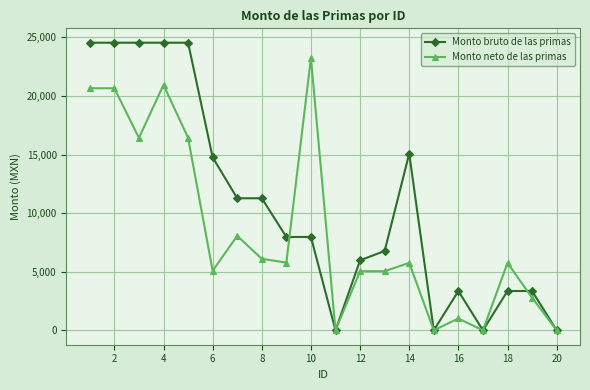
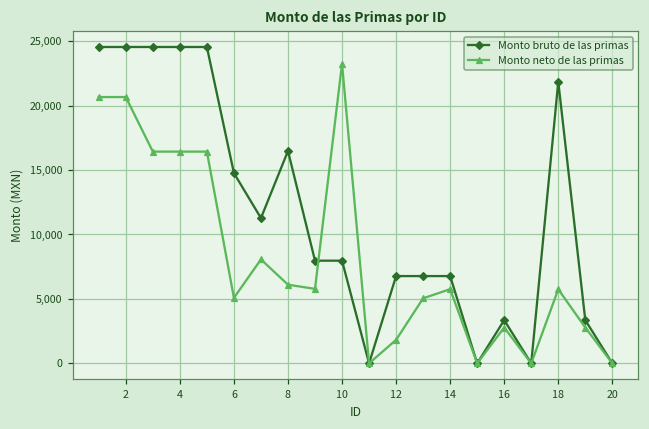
Monto neto de las primas, 4: 20,900 -> 16,400
Monto bruto de las primas, 8: 11,300 -> 16,500
Monto bruto de las primas, 12: 6,000 -> 6,800
Monto neto de las primas, 12: 5,000 -> 1,800
Monto bruto de las primas, 14: 15,100 -> 6,800
Monto neto de las primas, 16: 1,000 -> 2,800
Monto bruto de las primas, 18: 3,400 -> 21,900
